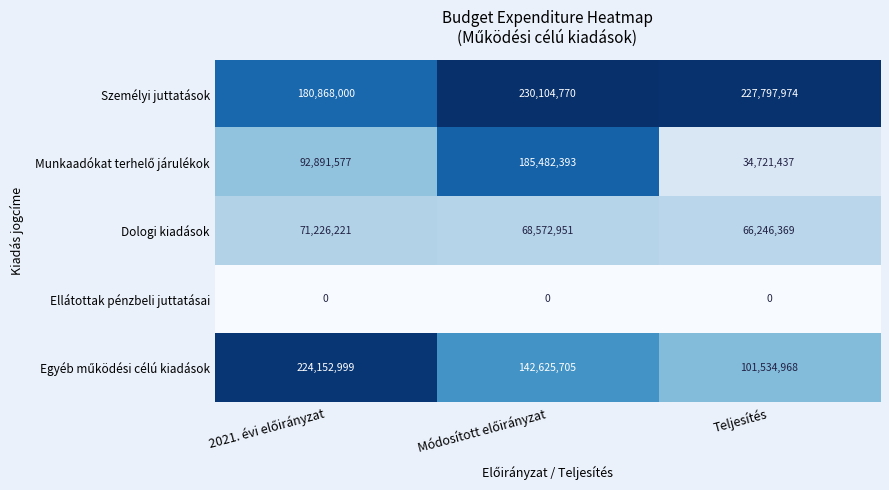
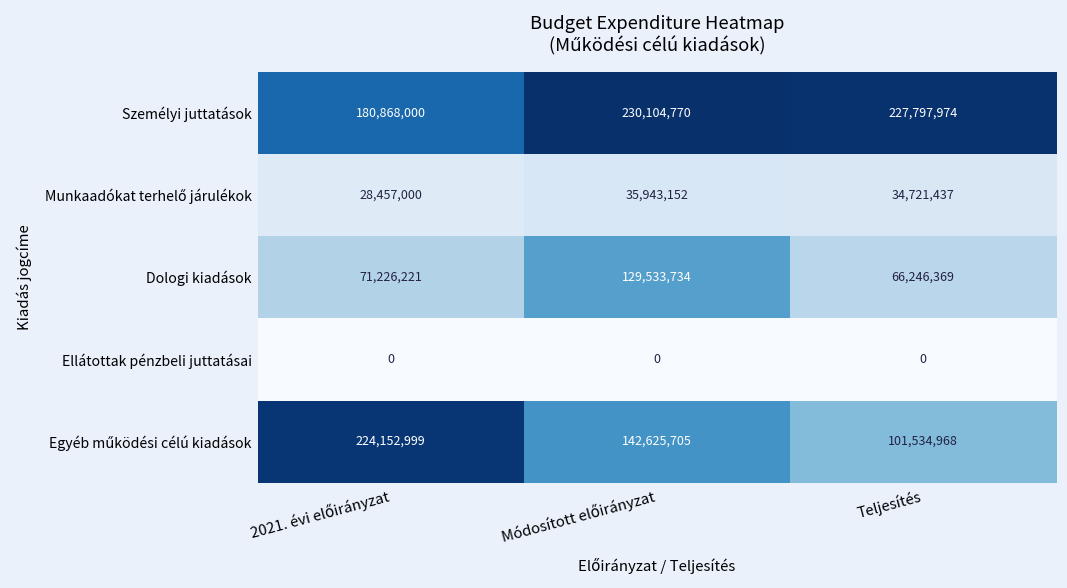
Munkaadókat terhelő járulékok, 2021. évi előirányzat: 92,891,577 -> 28,457,000
Munkaadókat terhelő járulékok, Módosított előirányzat: 185,482,393 -> 35,943,152
Dologi kiadások, Módosított előirányzat: 68,572,951 -> 129,533,734
